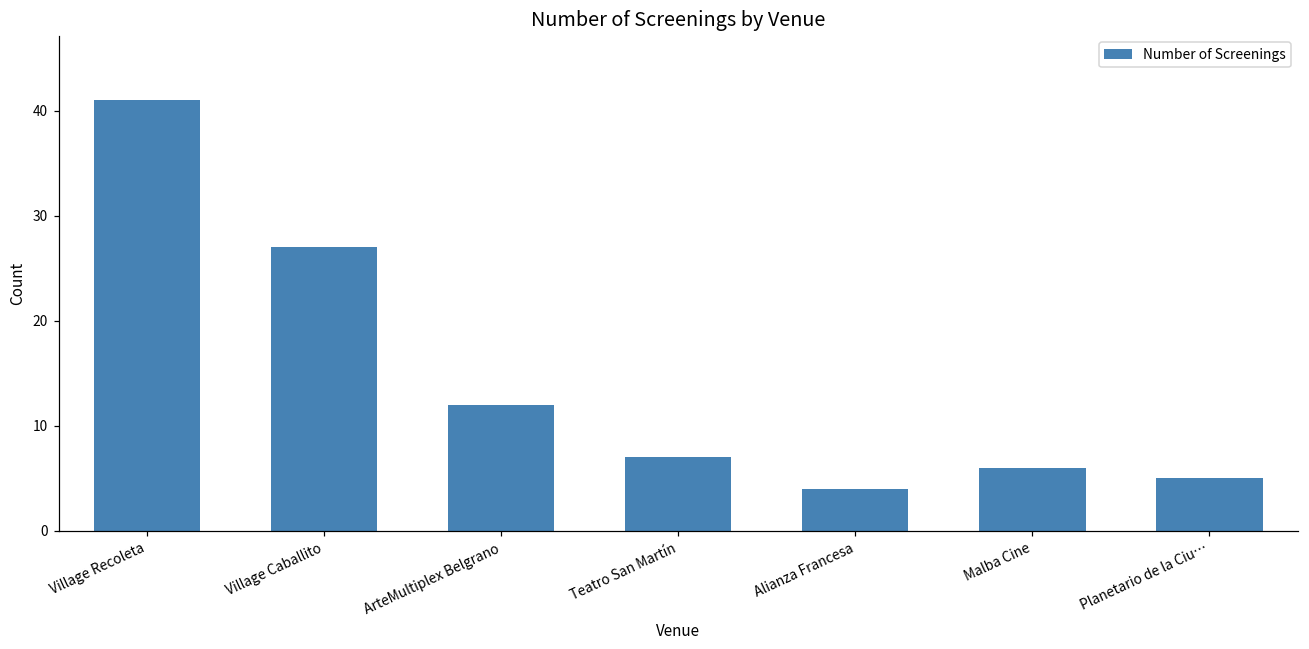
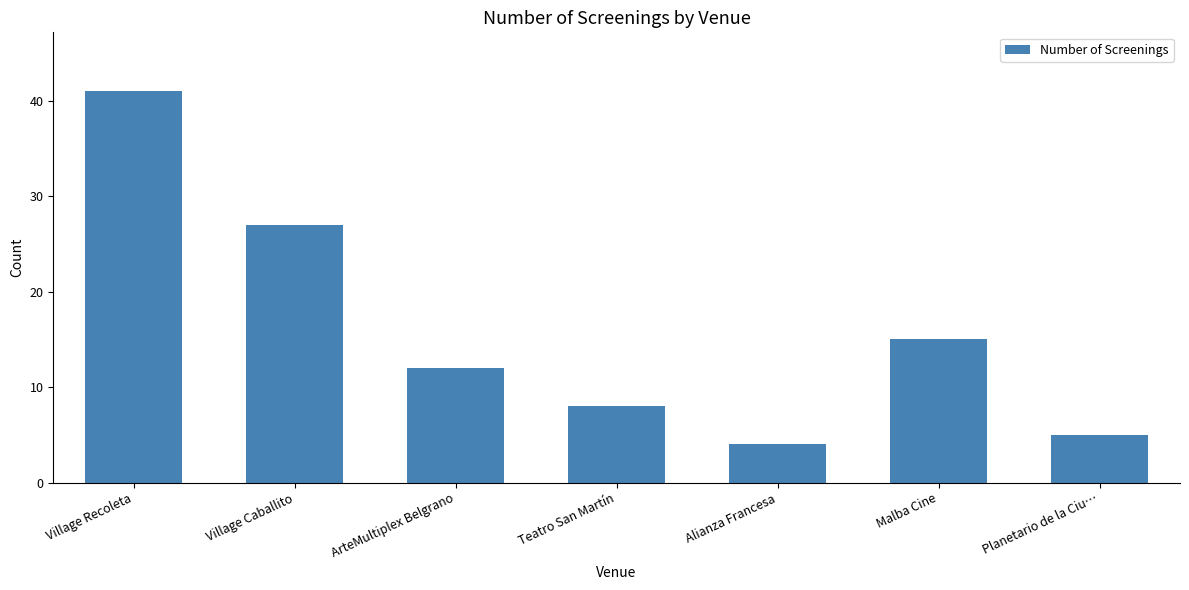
Teatro San Martín: 7 -> 8
Malba Cine: 6 -> 15
